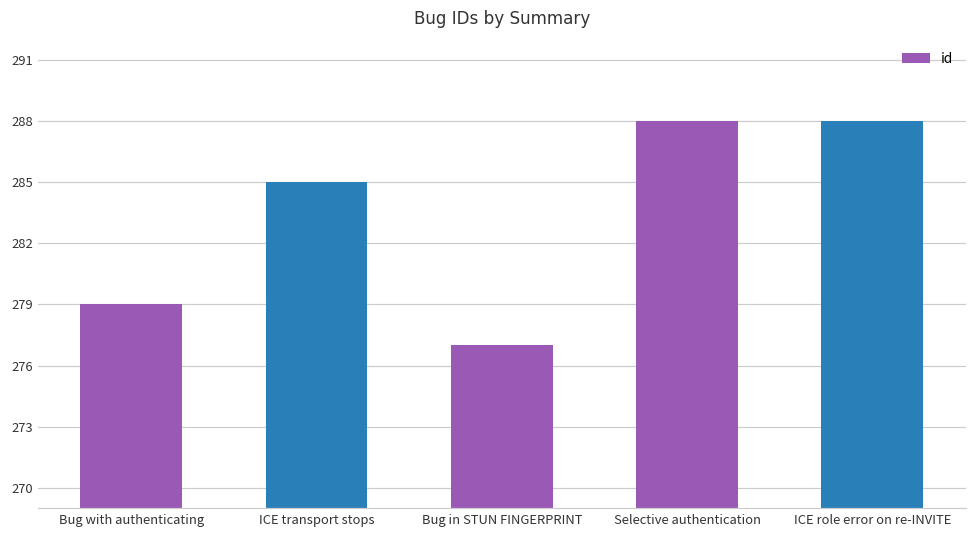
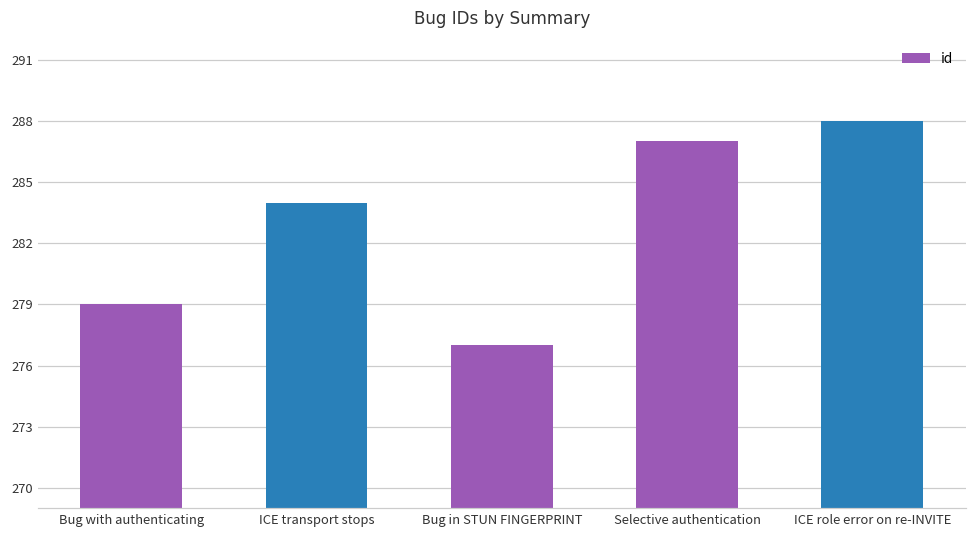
ICE transport stops: 285 -> 284
Selective authentication: 288 -> 287
